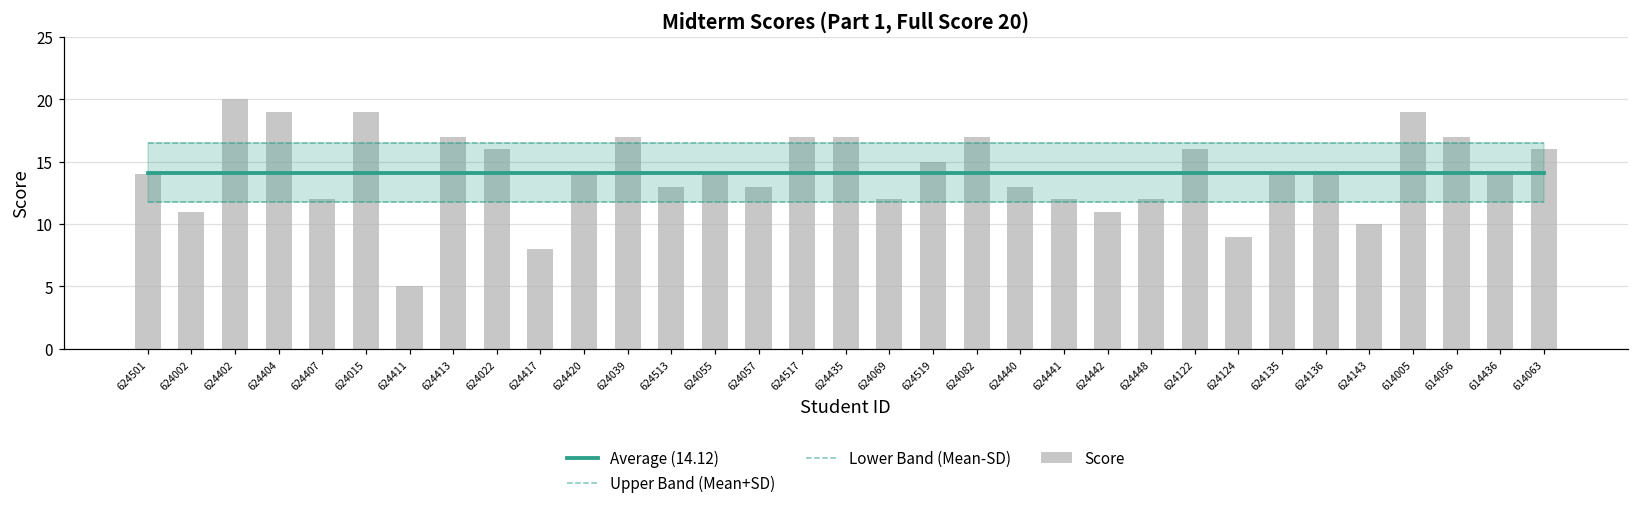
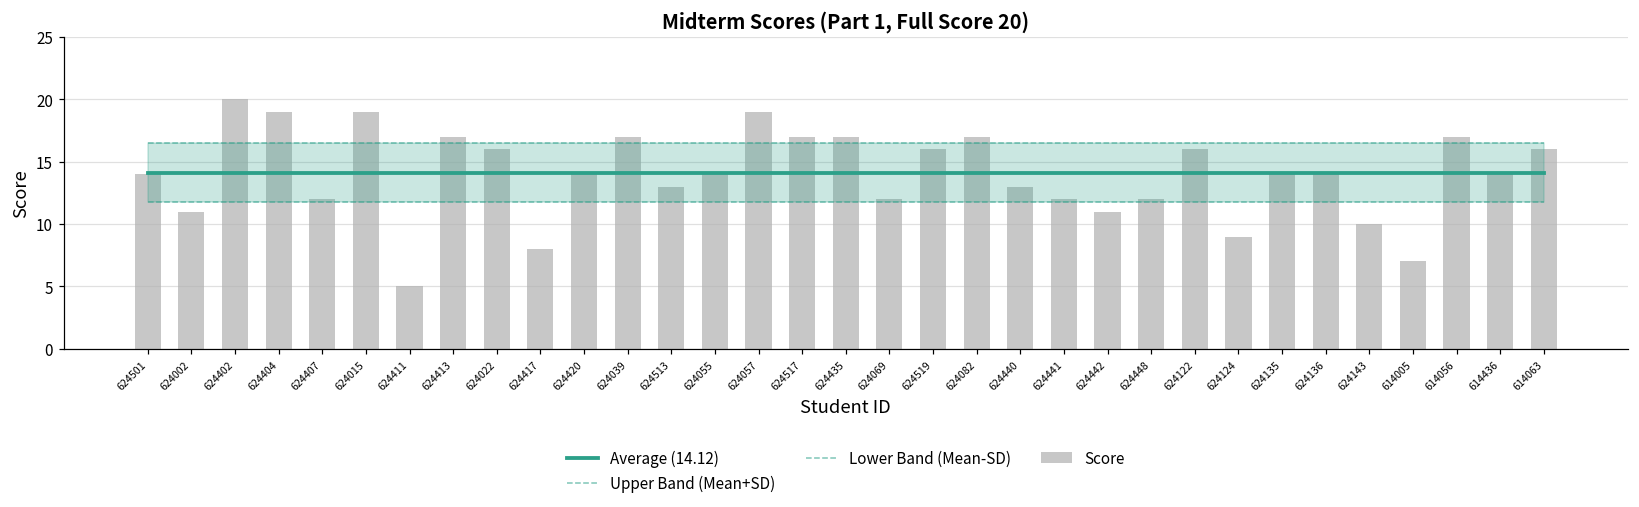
Score, 624057: 13 -> 19
Score, 624519: 15 -> 16
Score, 614005: 19 -> 7
